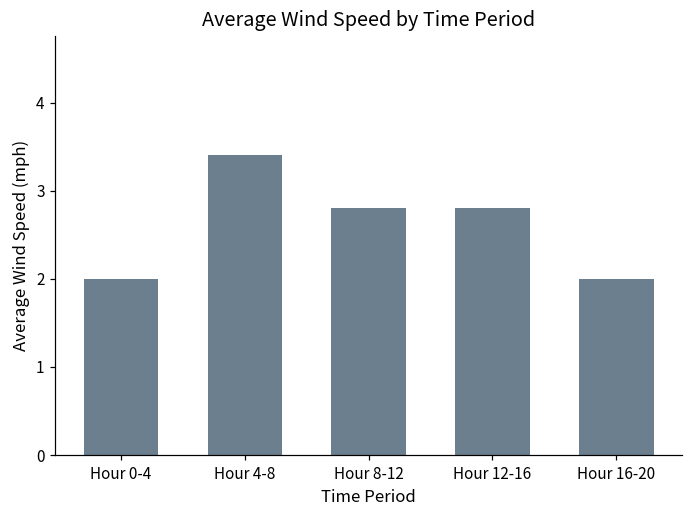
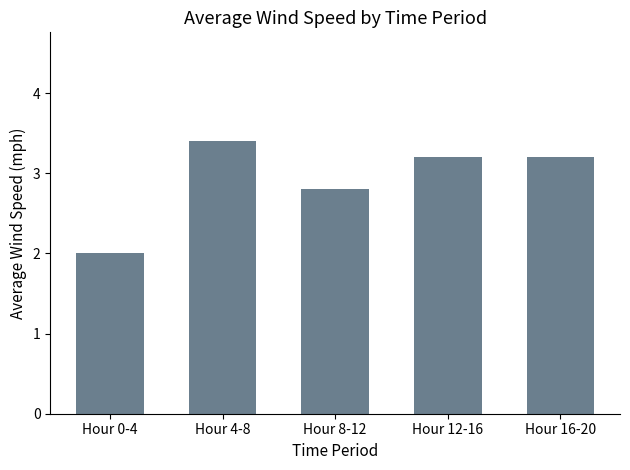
Hour 12-16: 2.8 -> 3.2
Hour 16-20: 2.0 -> 3.2
